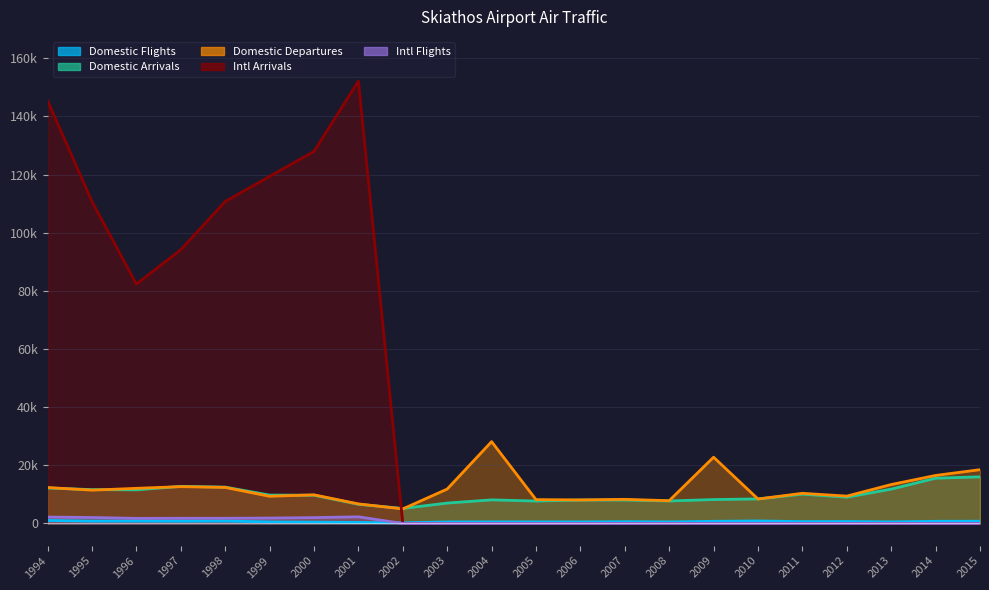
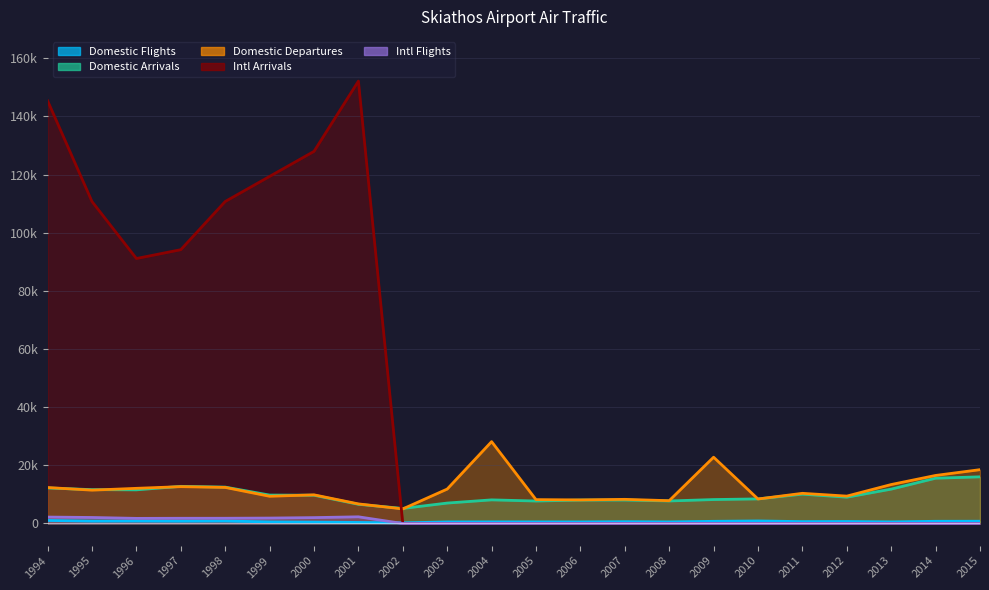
Intl Arrivals, 1996: 82000 -> 91000
